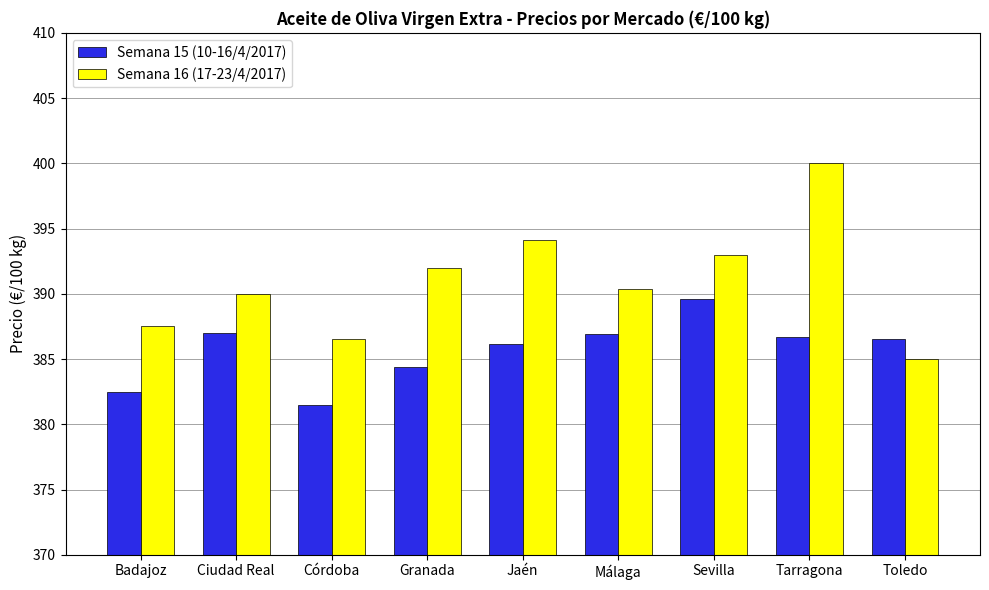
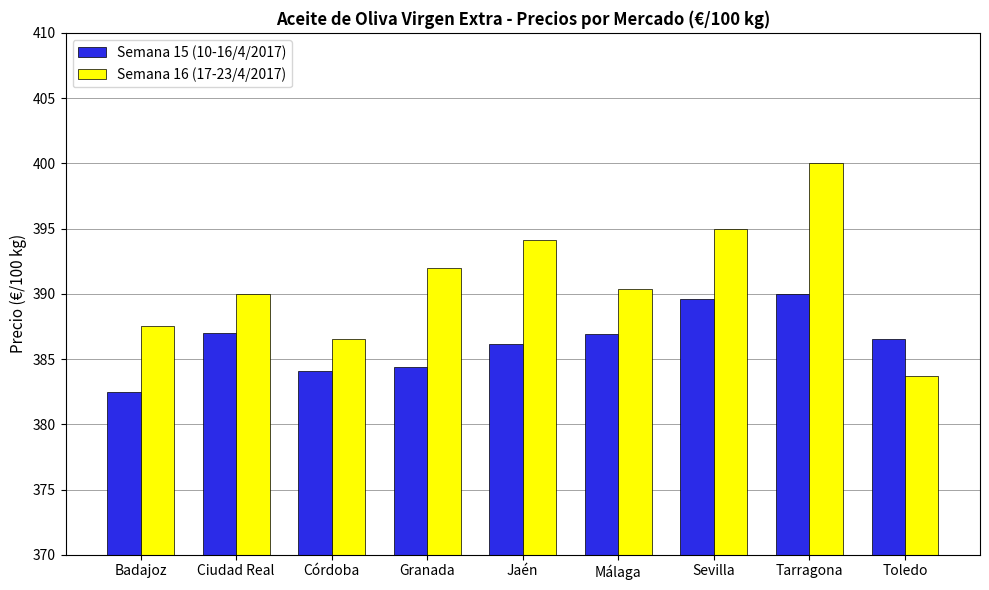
Semana 15 (10-16/4/2017), Córdoba: 381.5 -> 384.1
Semana 16 (17-23/4/2017), Sevilla: 393.0 -> 394.9
Semana 15 (10-16/4/2017), Tarragona: 386.7 -> 390.0
Semana 16 (17-23/4/2017), Toledo: 385.0 -> 383.7
